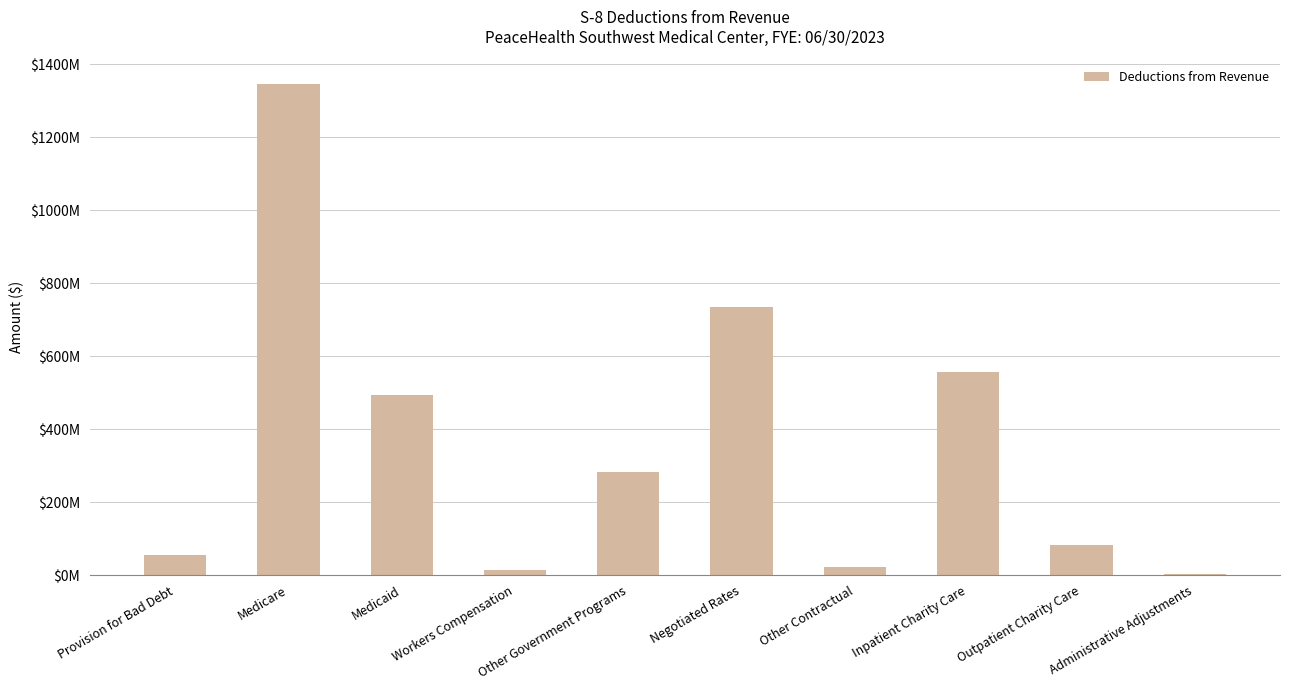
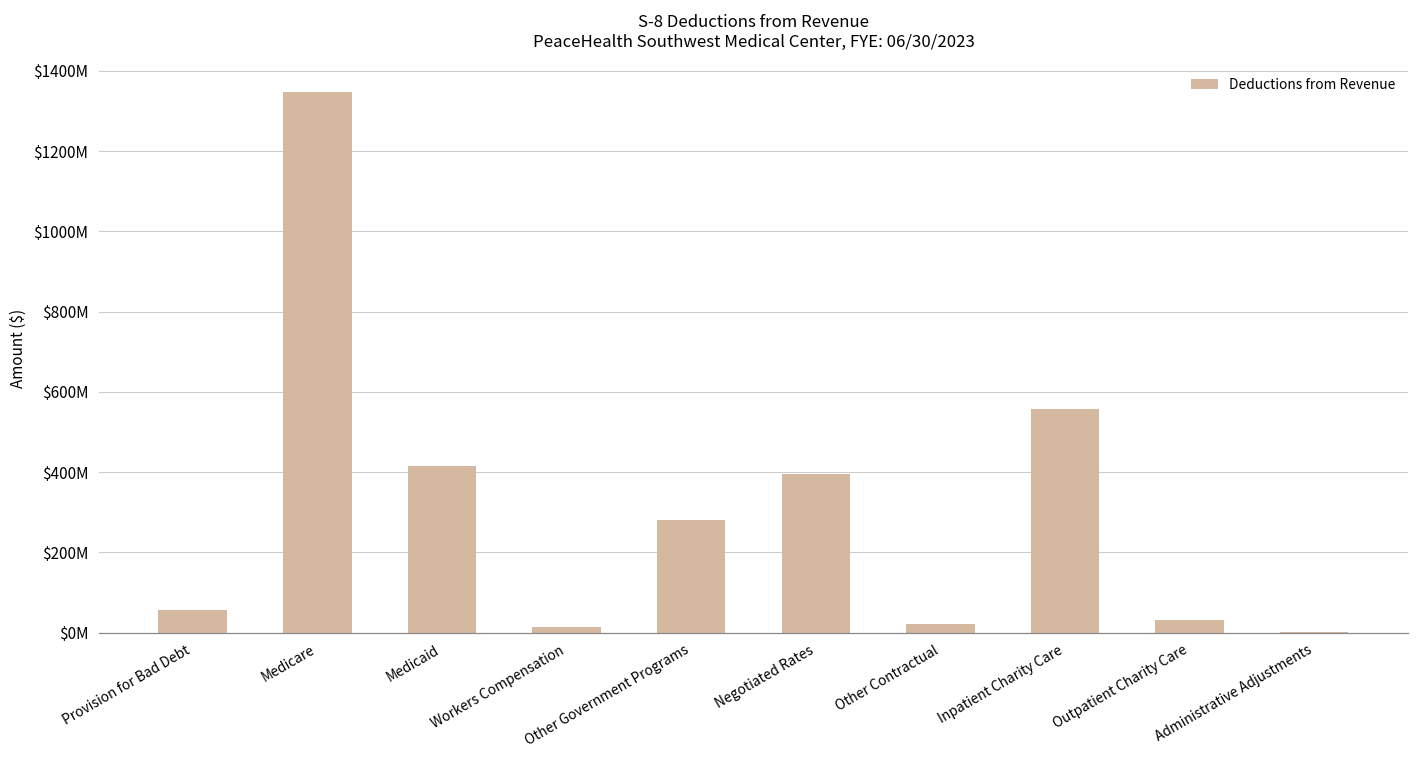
Medicaid: $490000000 -> $420000000
Negotiated Rates: $730000000 -> $390000000
Outpatient Charity Care: $80000000 -> $30000000
